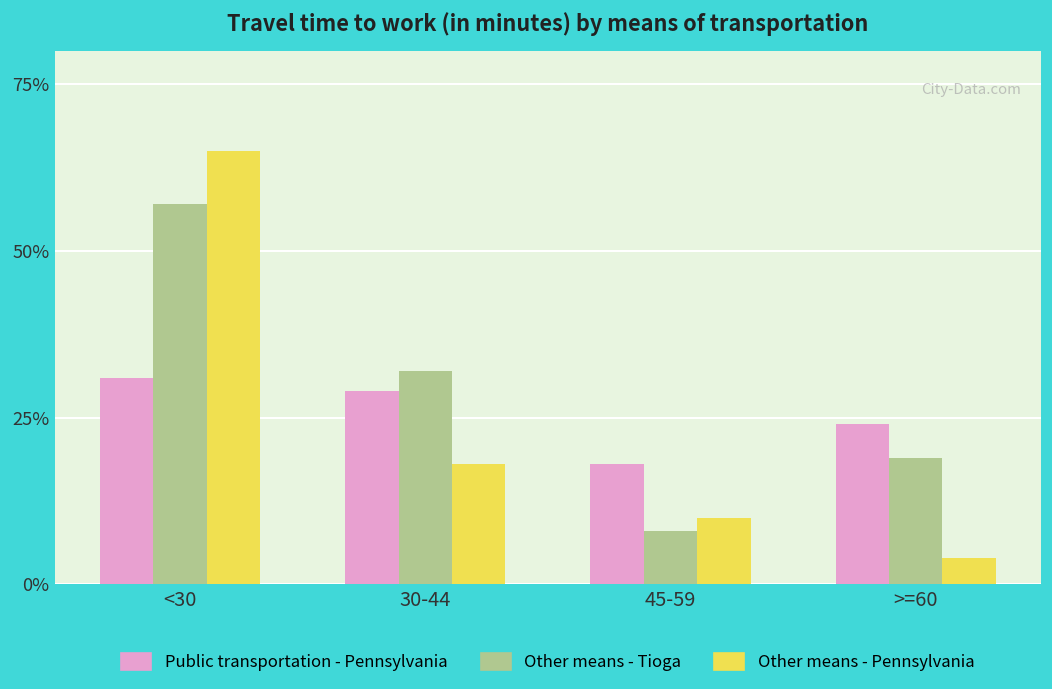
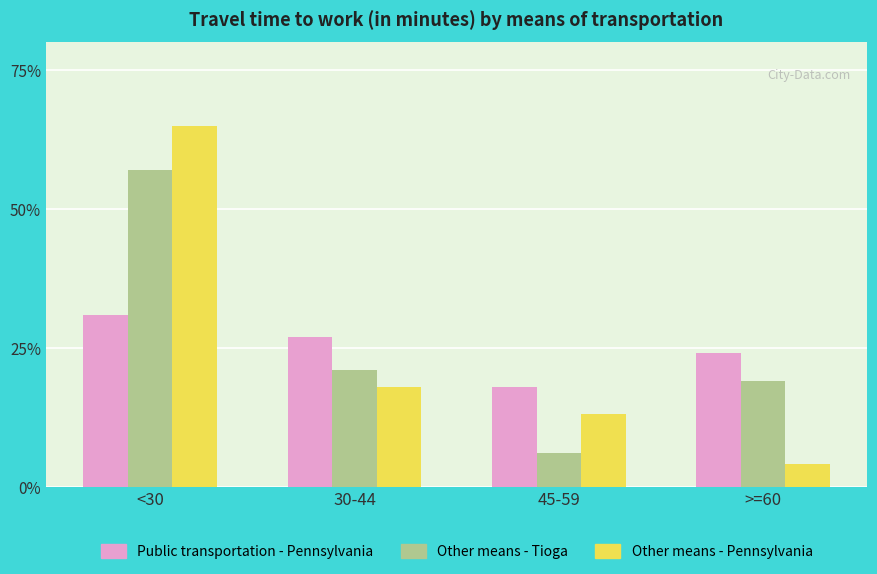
Public transportation - Pennsylvania, 30-44: 29% -> 27%
Other means - Tioga, 30-44: 32% -> 21%
Other means - Tioga, 45-59: 8% -> 6%
Other means - Pennsylvania, 45-59: 10% -> 13%
